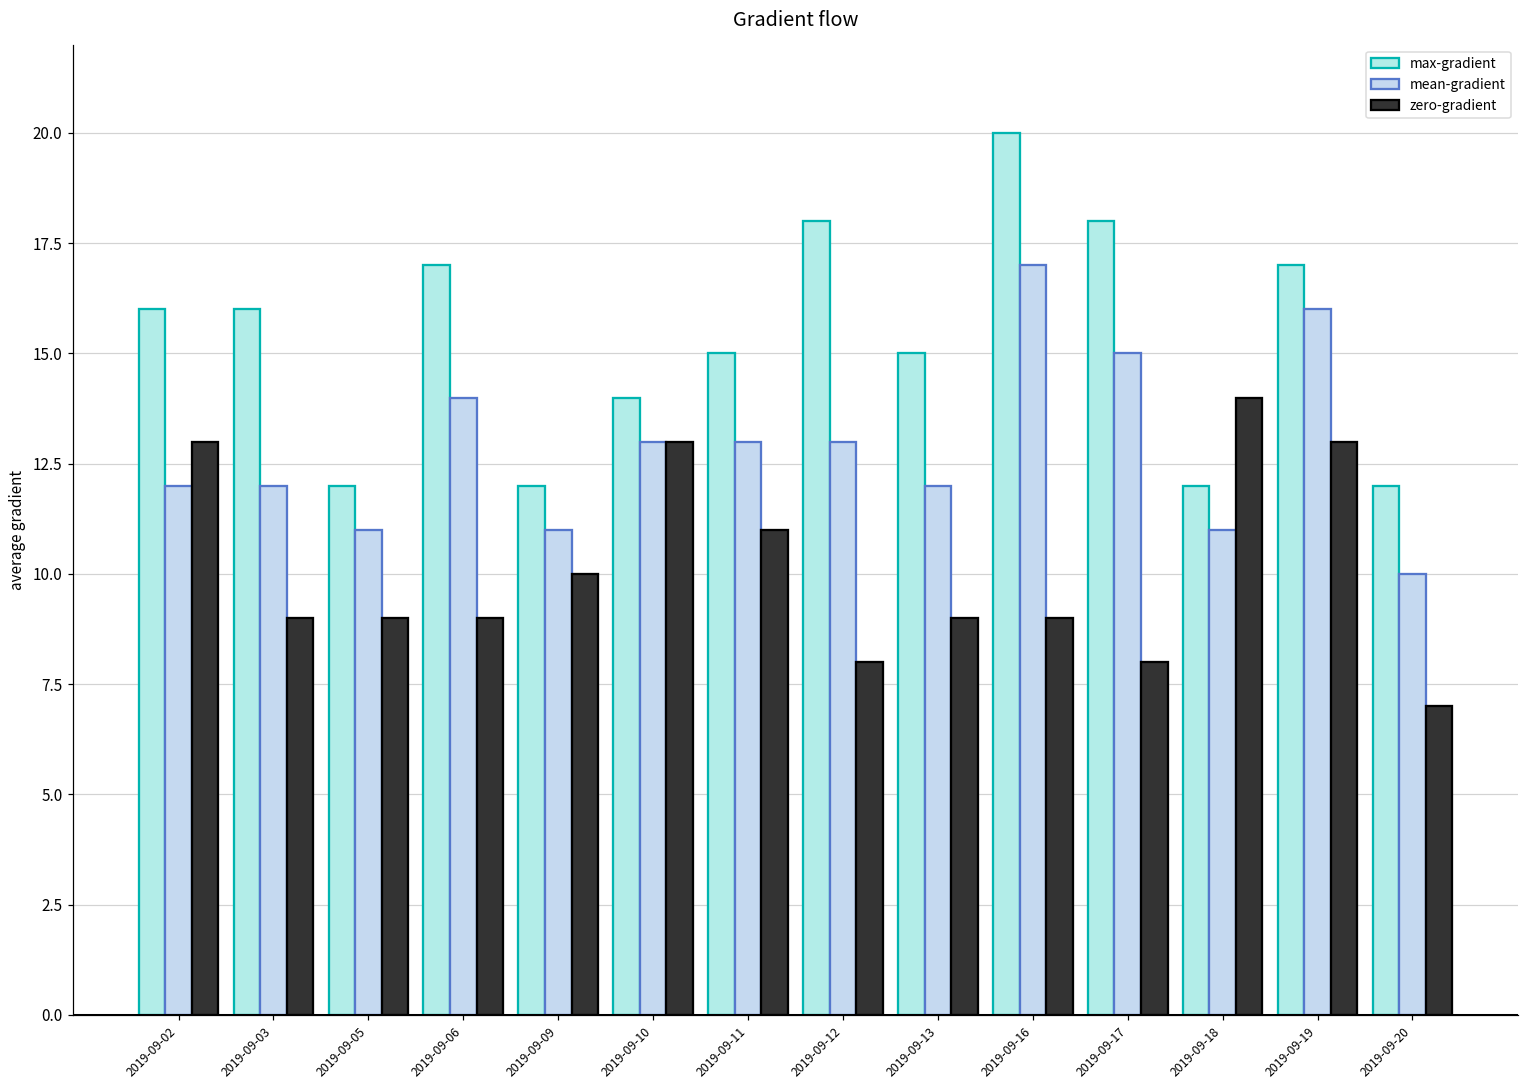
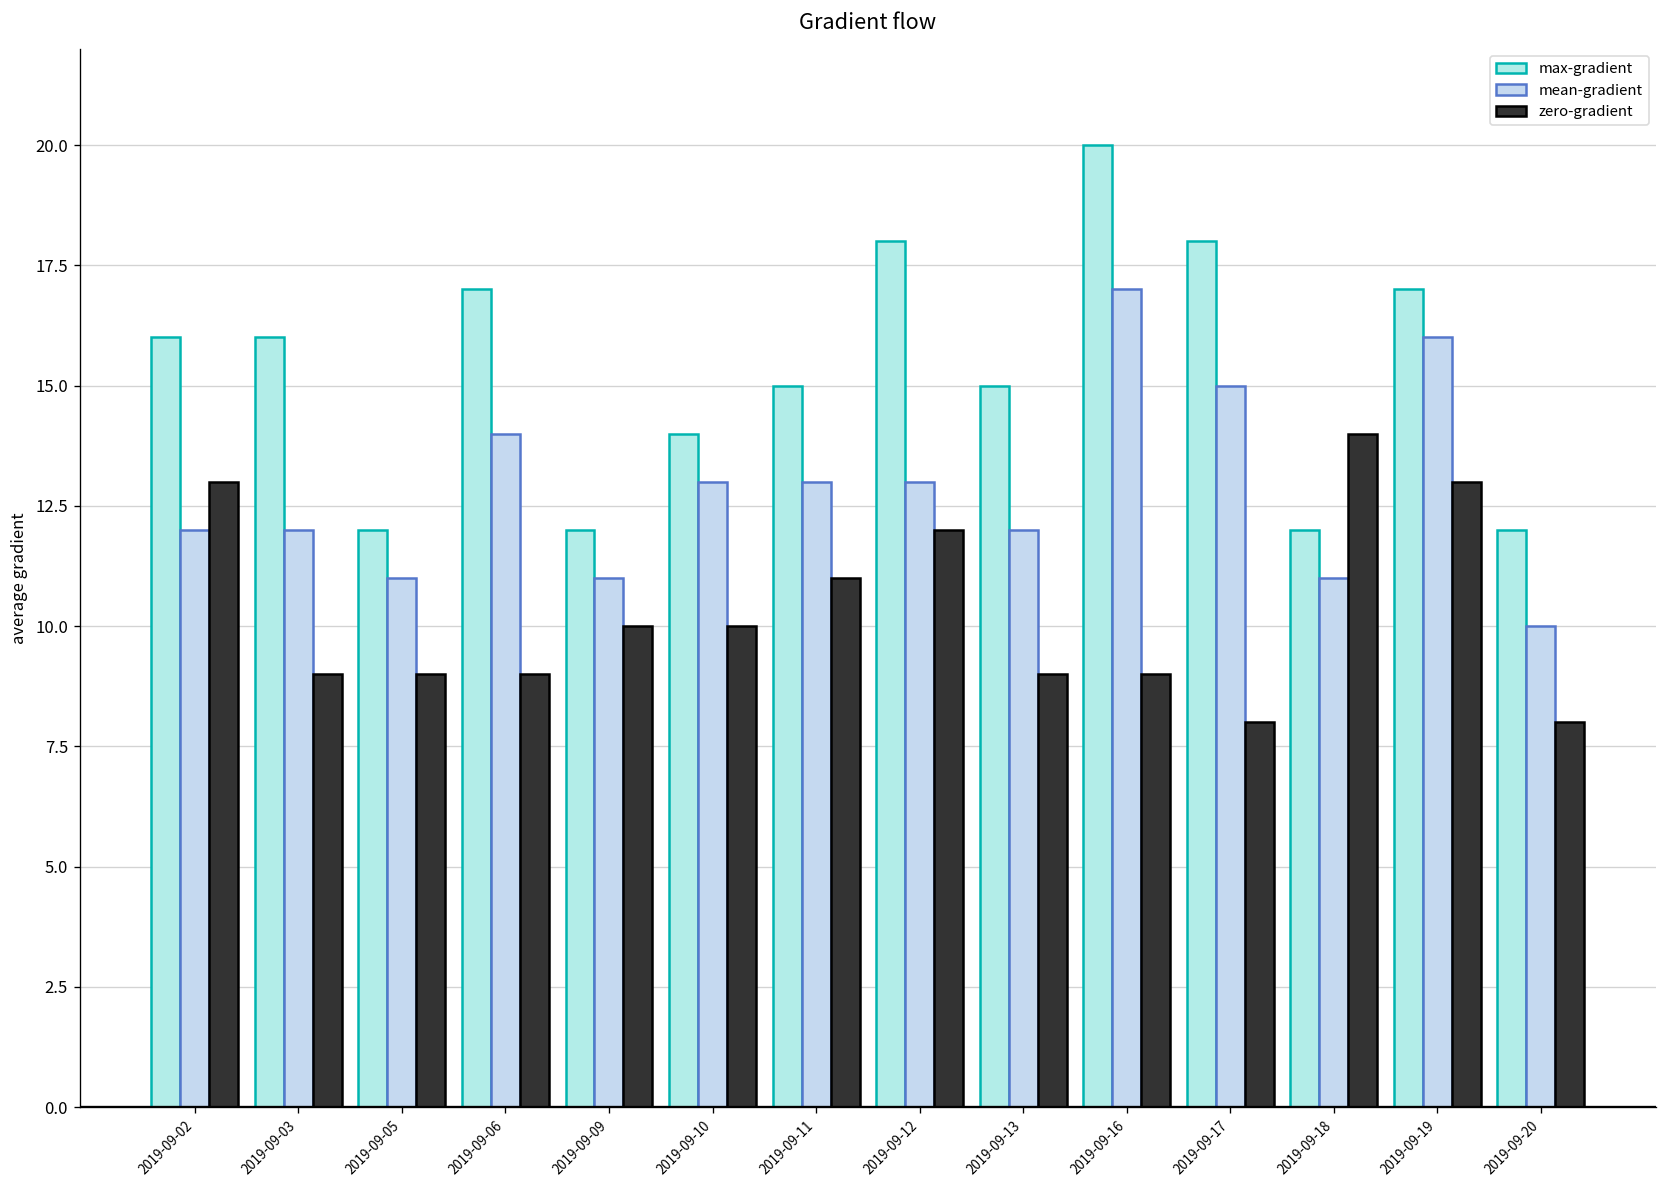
zero-gradient, 2019-09-10: 13 -> 10
zero-gradient, 2019-09-12: 8 -> 12
zero-gradient, 2019-09-20: 7 -> 8
